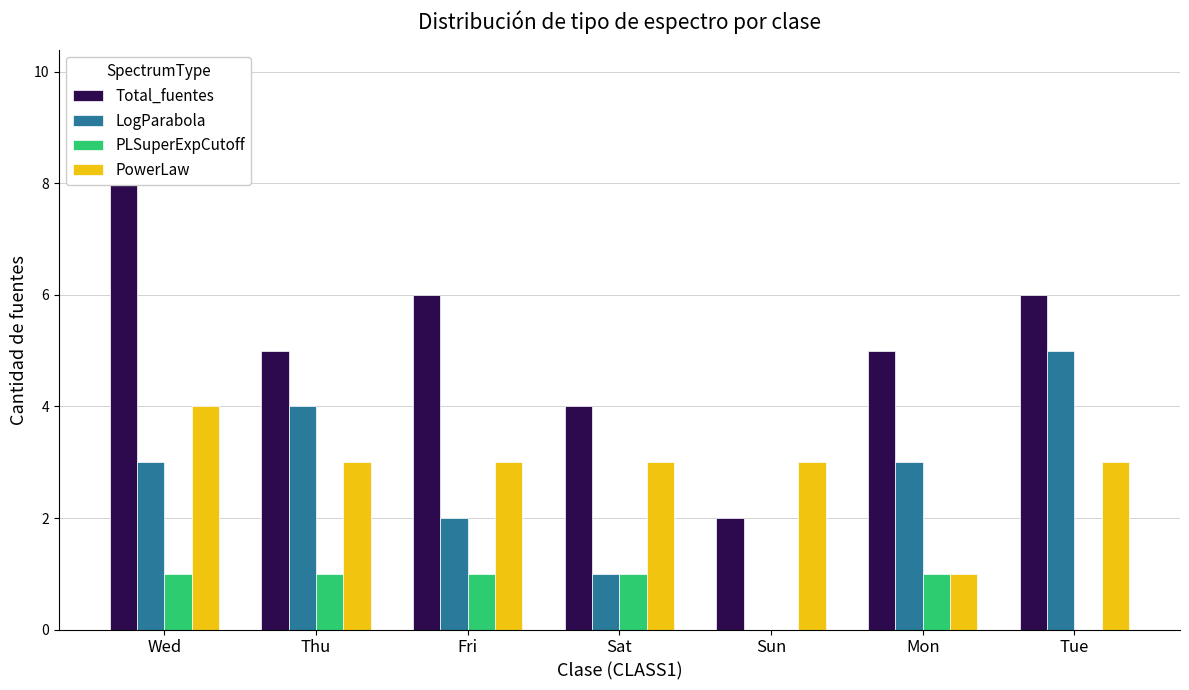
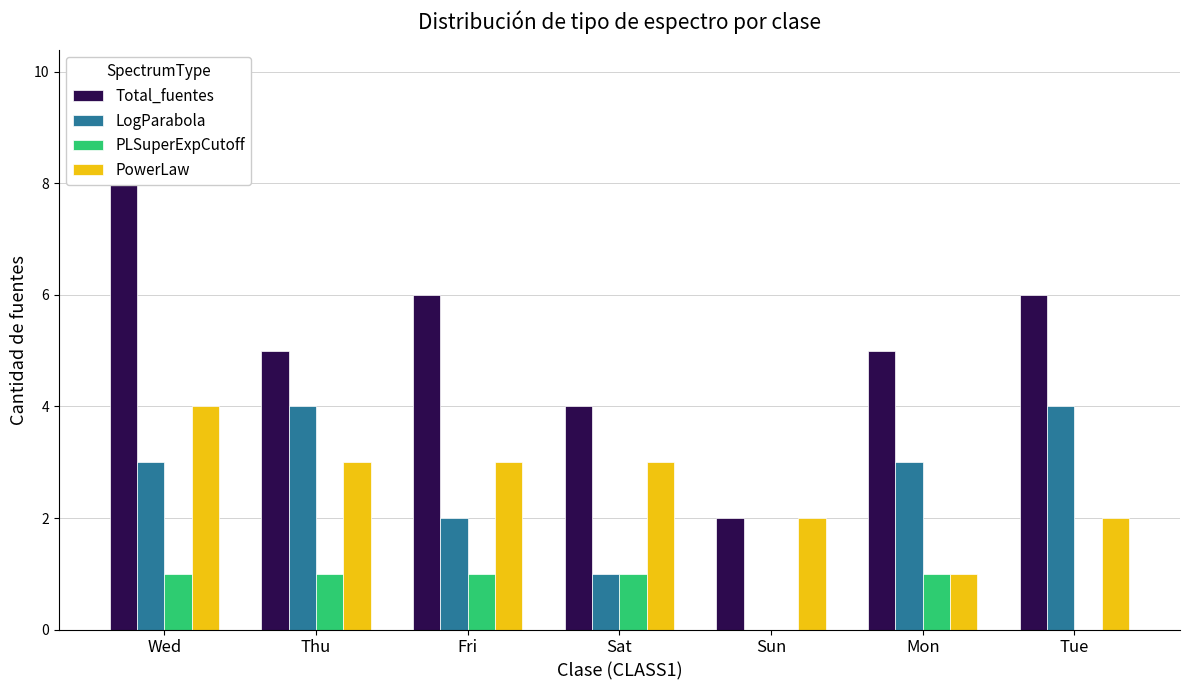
PowerLaw, Sun: 3 -> 2
LogParabola, Tue: 5 -> 4
PowerLaw, Tue: 3 -> 2
